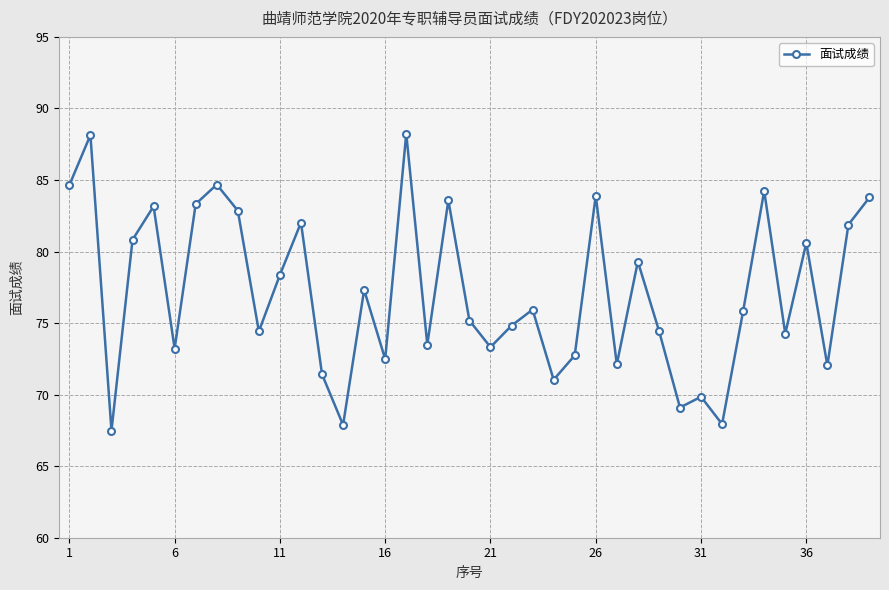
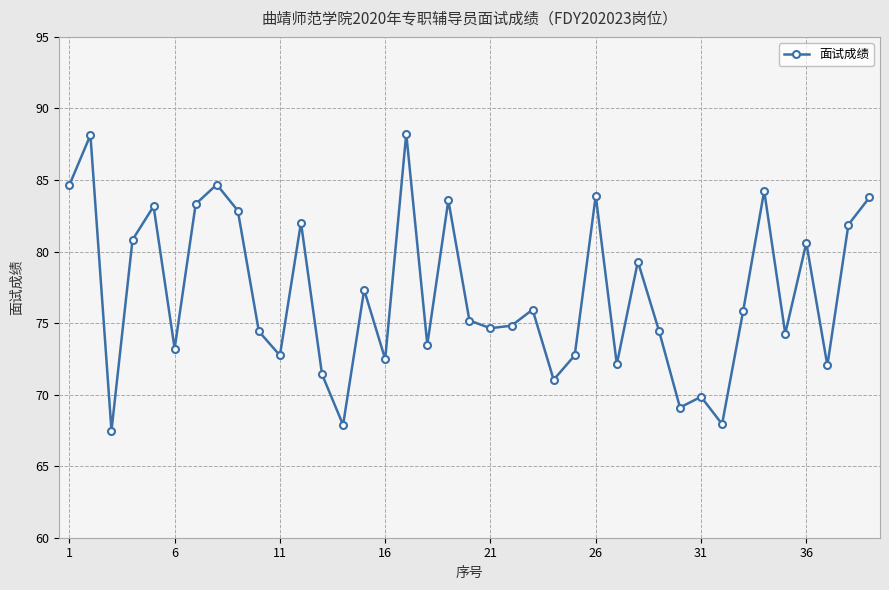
11: 78.4 -> 72.7
21: 73.3 -> 74.6
